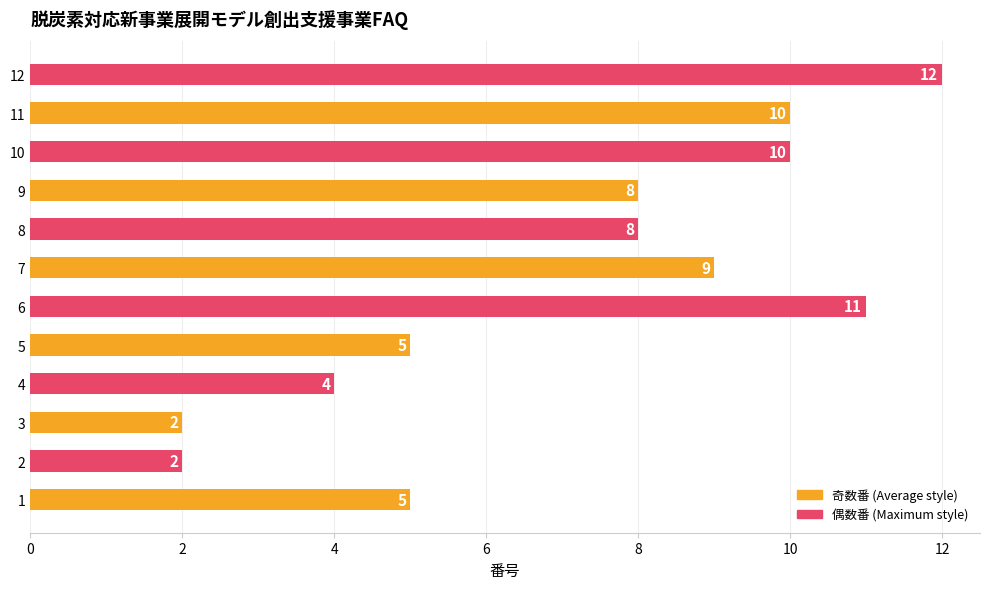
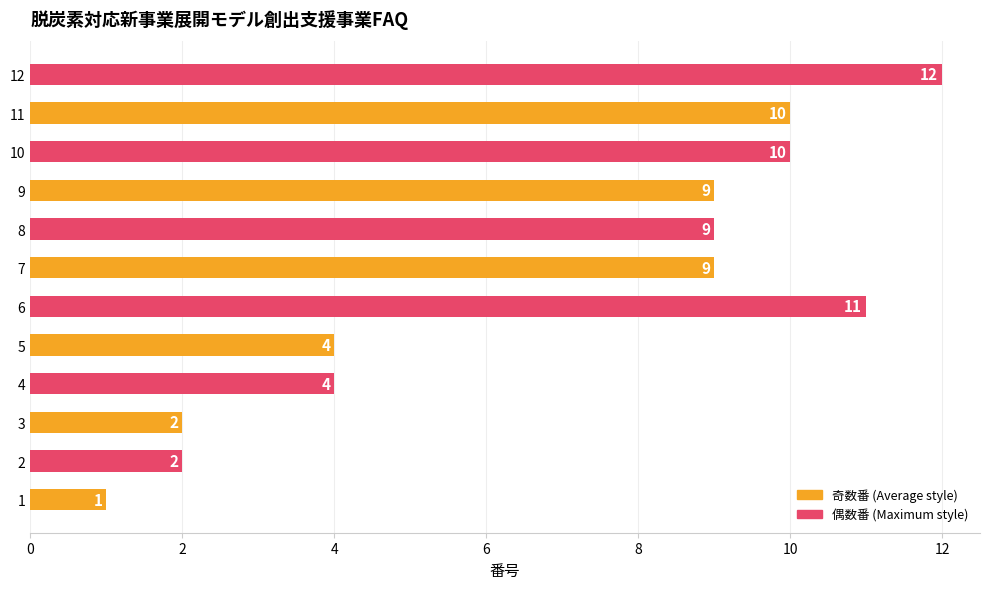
9: 8 -> 9
8: 8 -> 9
5: 5 -> 4
1: 5 -> 1
